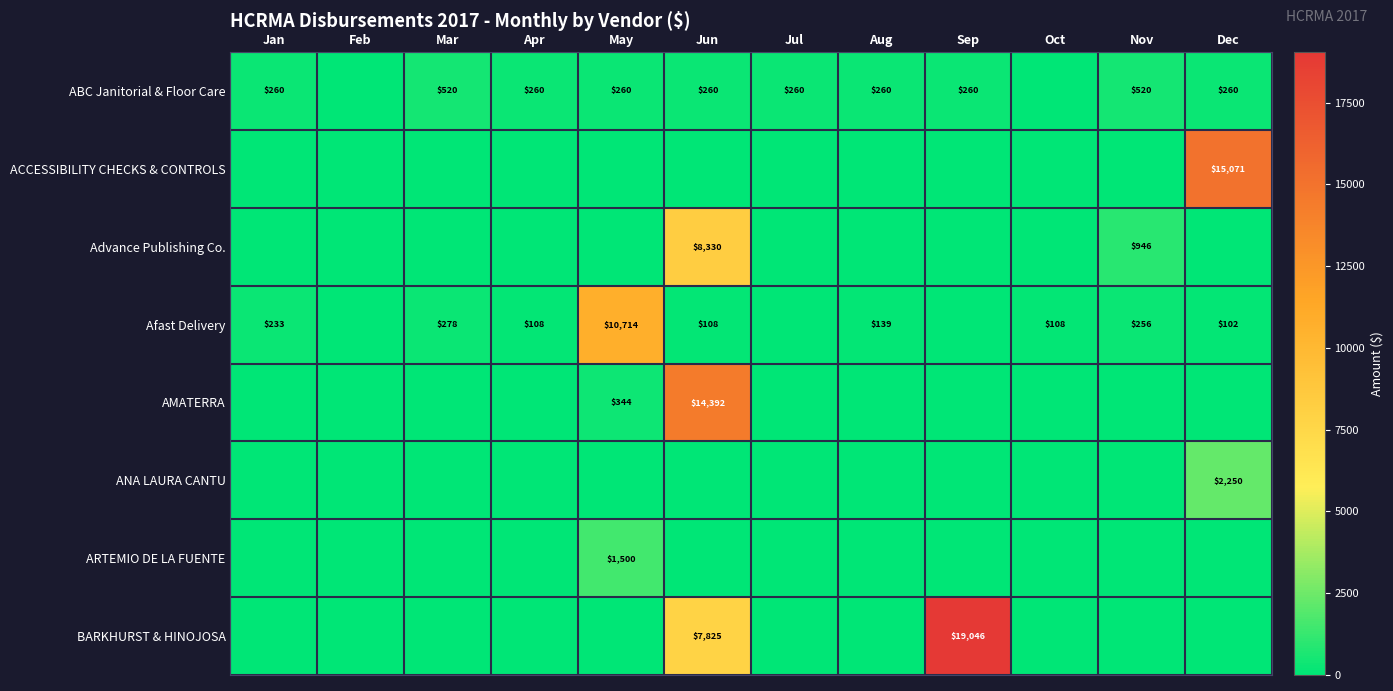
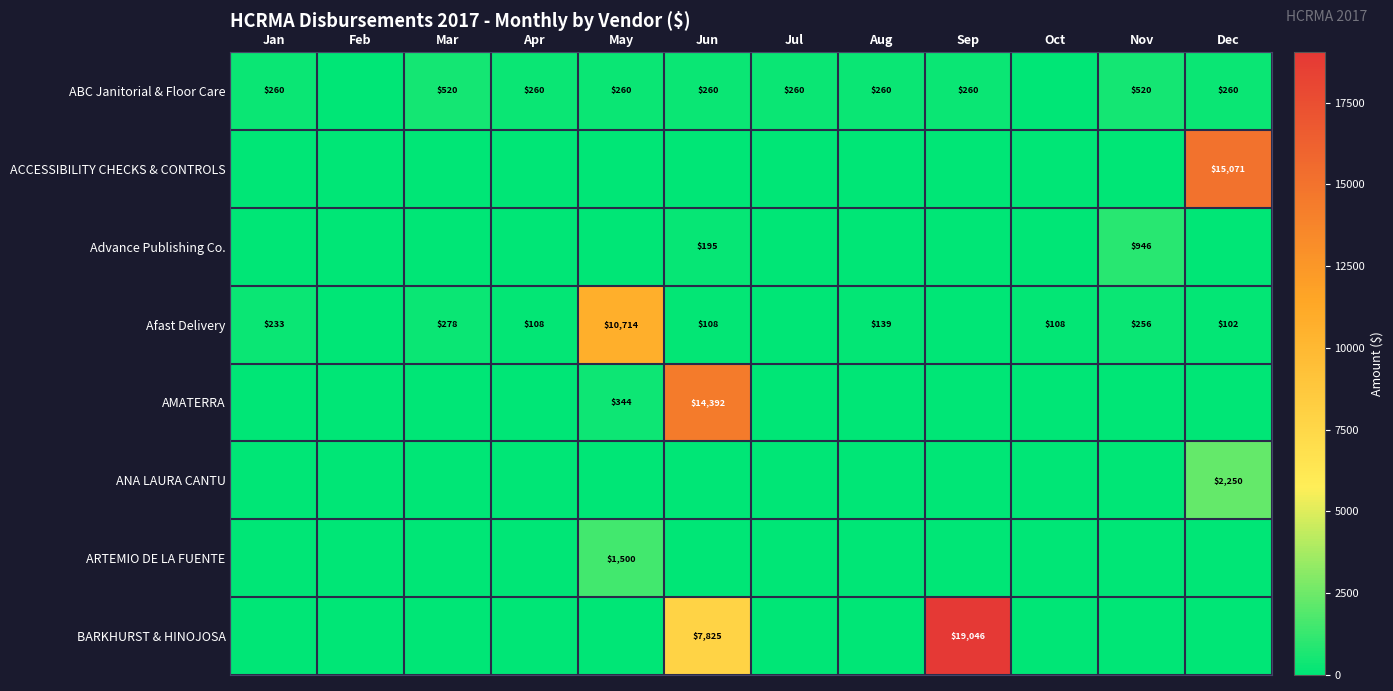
Advance Publishing Co., Jun: $8,330 -> $195
